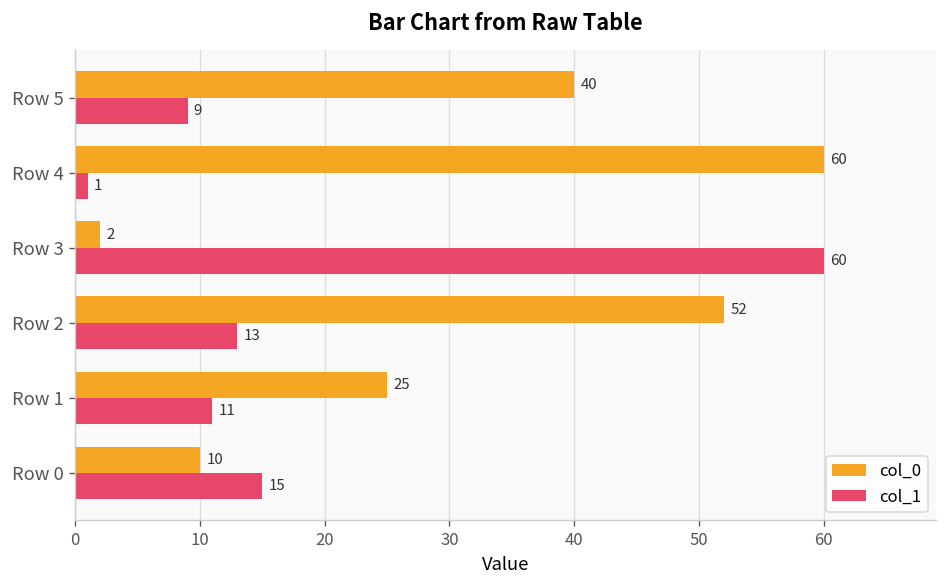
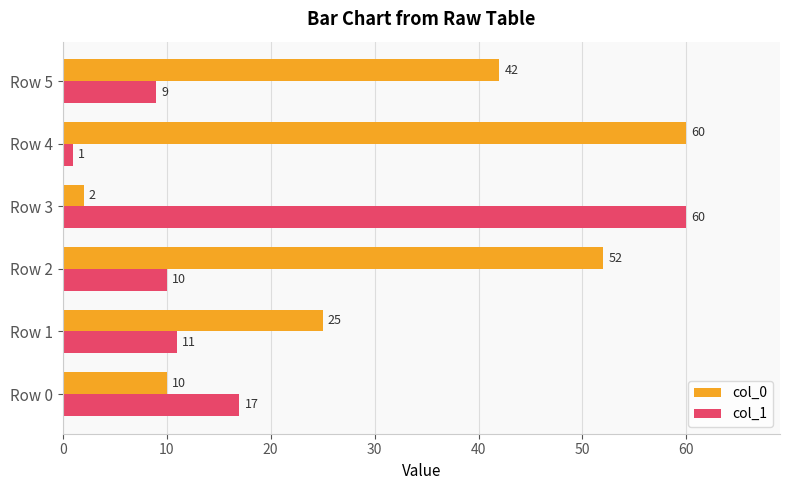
col_0, Row 5: 40 -> 42
col_1, Row 2: 13 -> 10
col_1, Row 0: 15 -> 17
